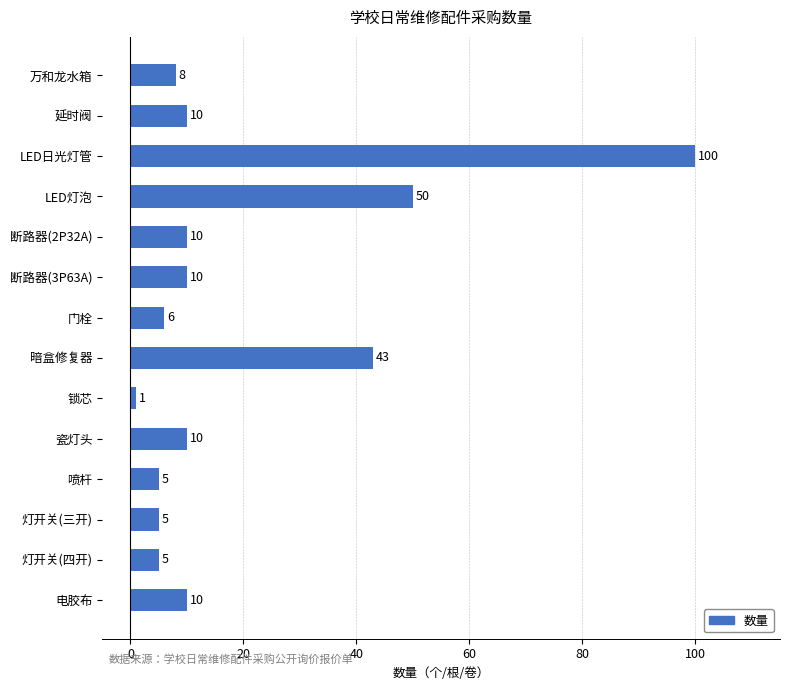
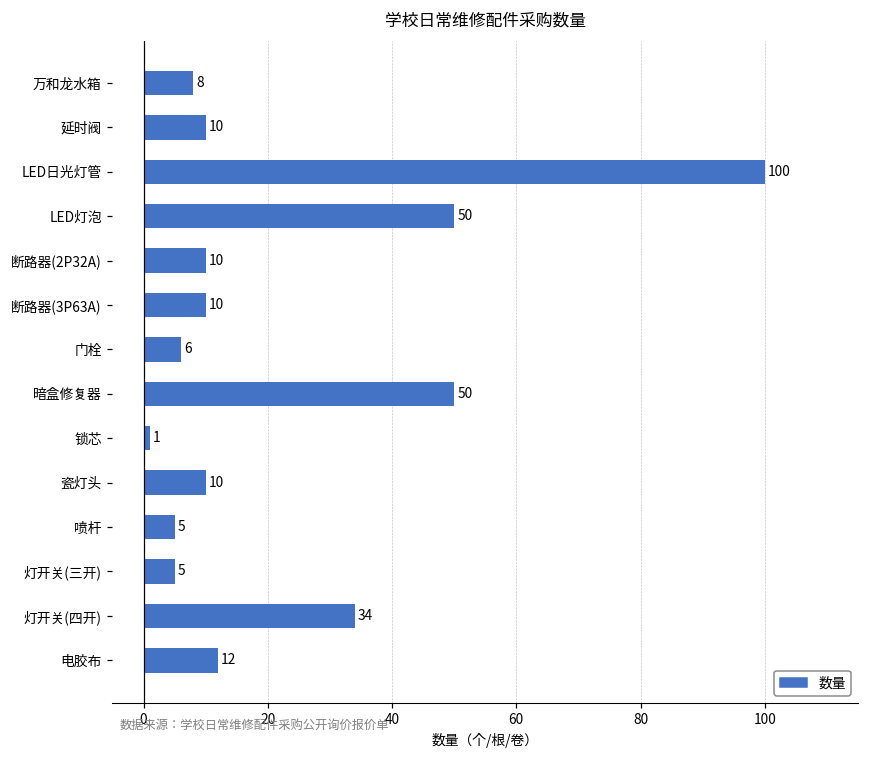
暗盒修复器: 43 -> 50
灯开关(四开): 5 -> 34
电胶布: 10 -> 12
